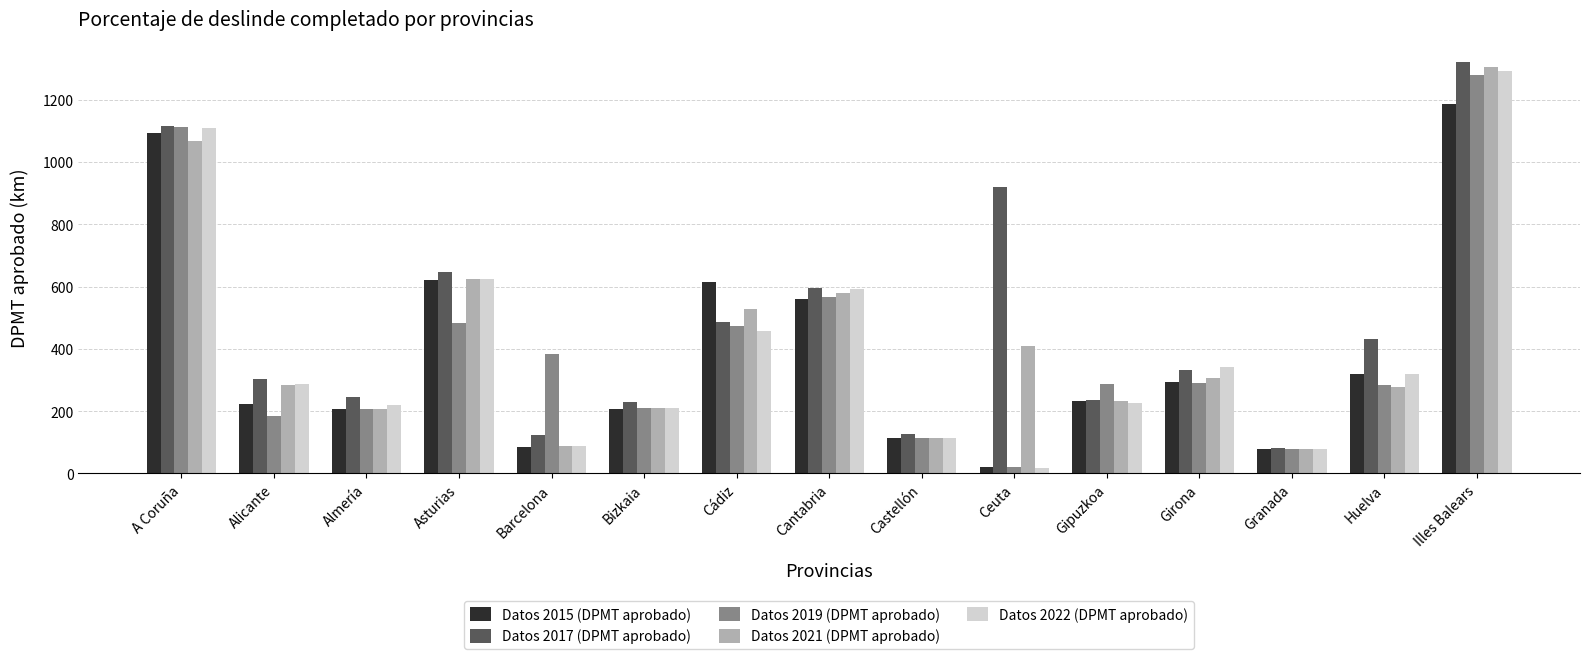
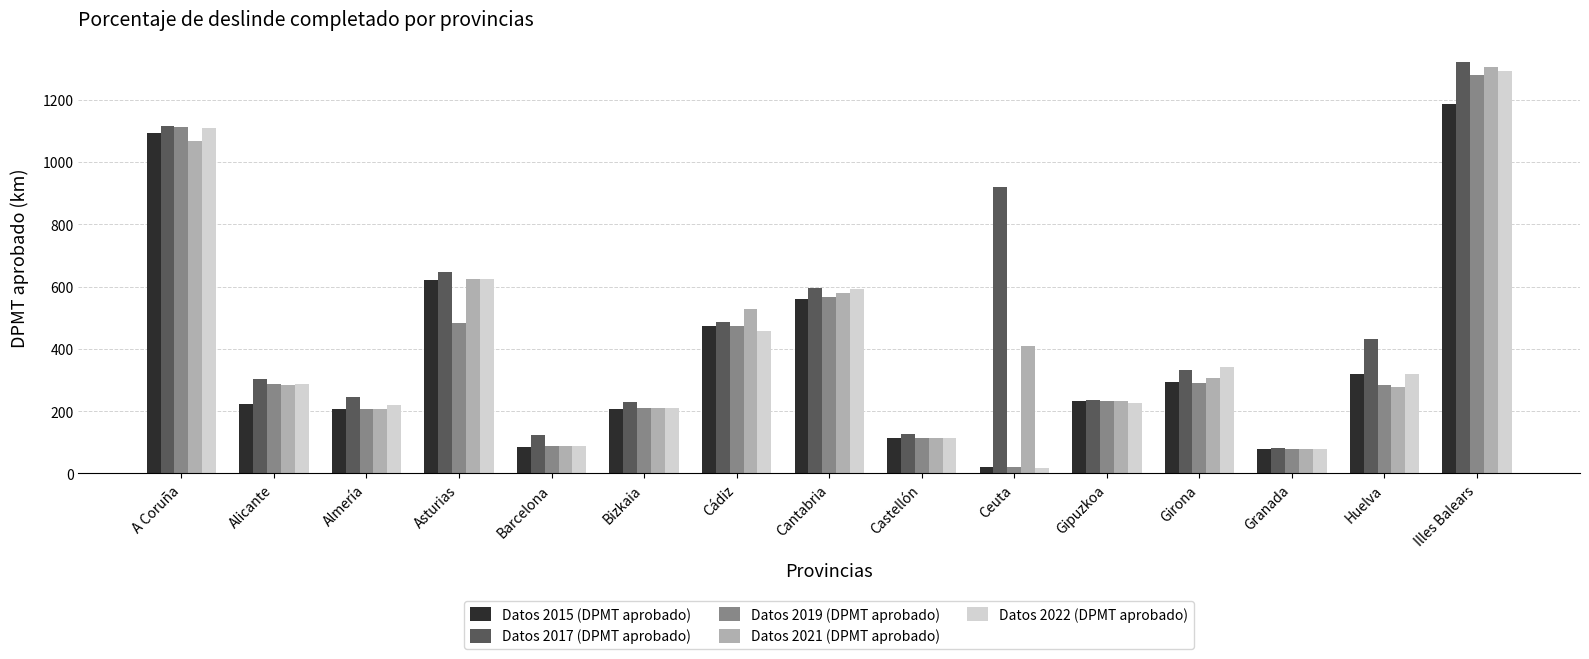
Datos 2019 (DPMT aprobado), Alicante: 190 -> 290
Datos 2019 (DPMT aprobado), Barcelona: 380 -> 90
Datos 2015 (DPMT aprobado), Cádiz: 620 -> 470
Datos 2019 (DPMT aprobado), Gipuzkoa: 290 -> 230
